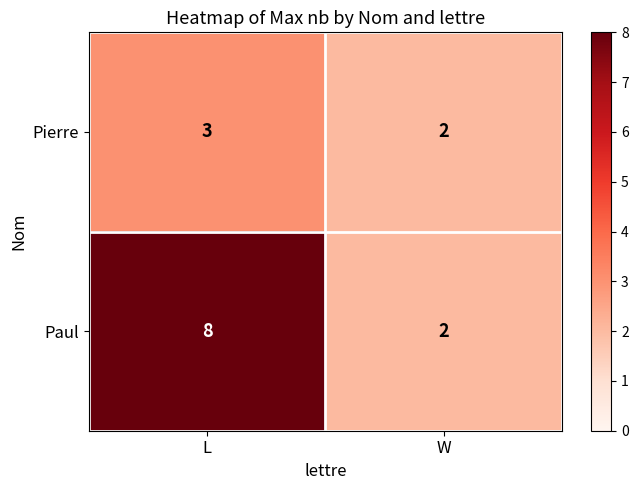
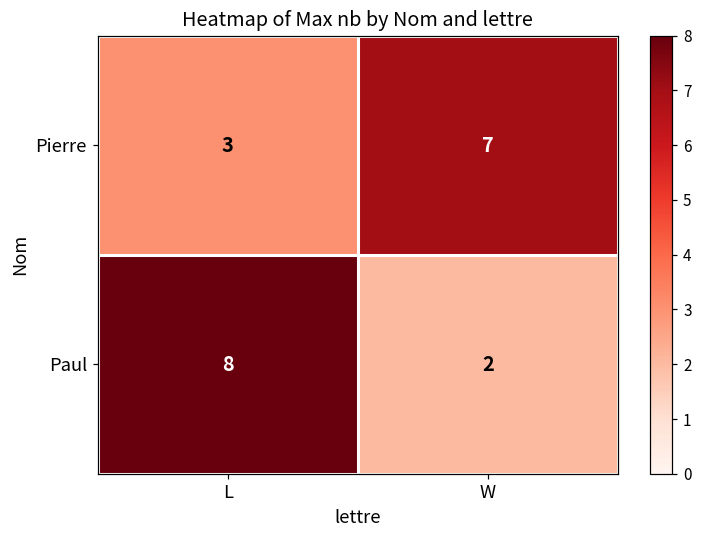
Pierre, W: 2 -> 7
